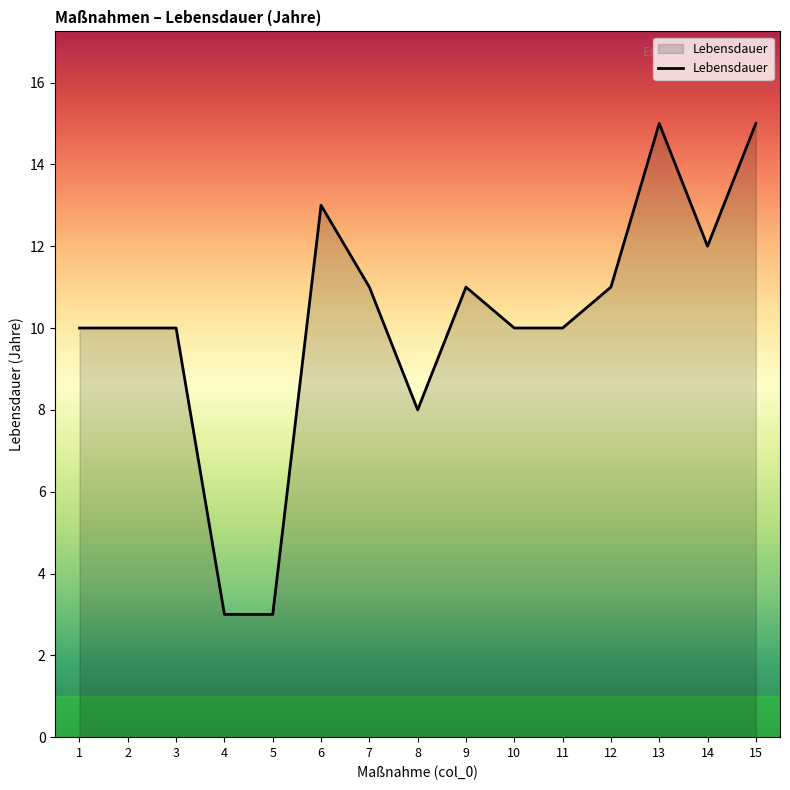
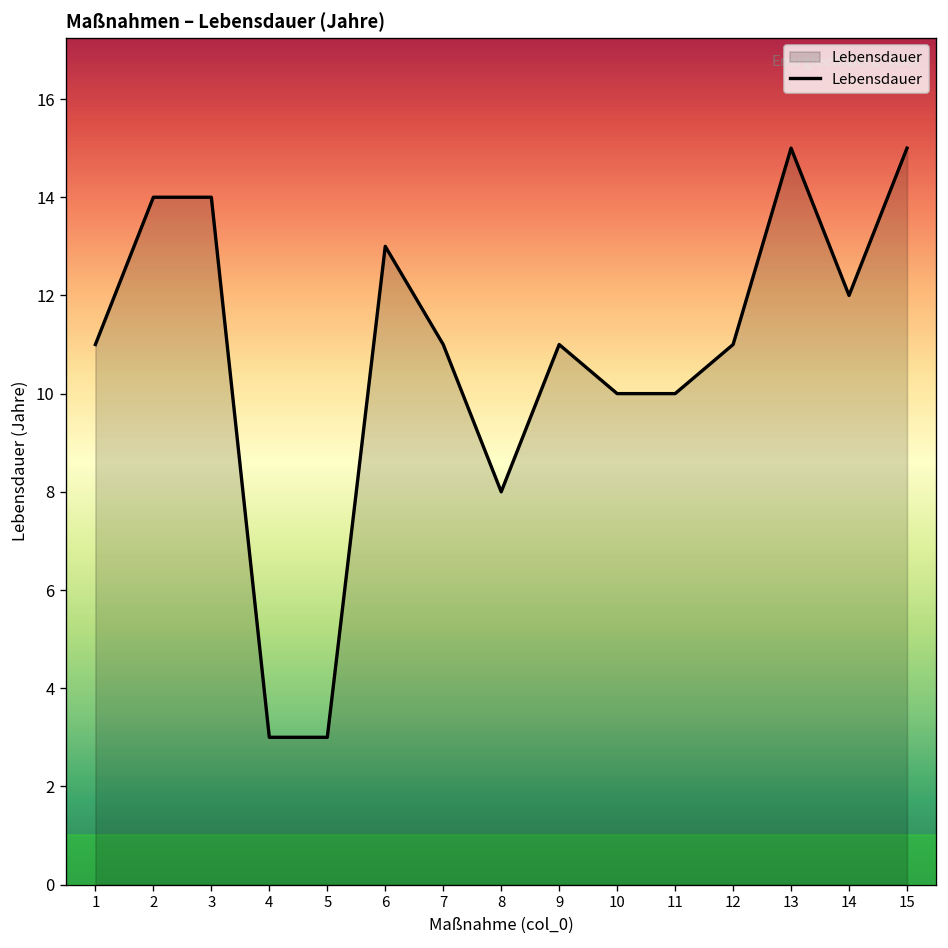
1: 10 -> 11
2: 10 -> 14
3: 10 -> 14
